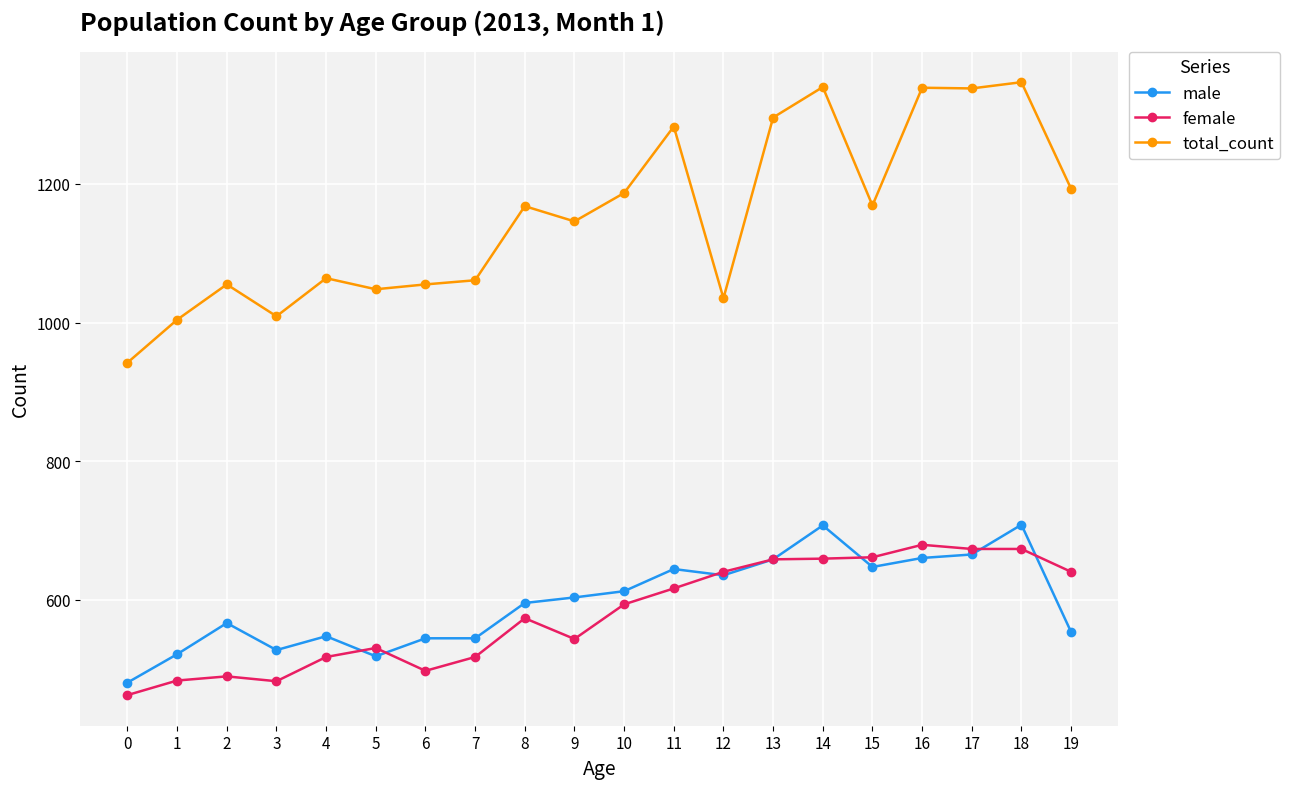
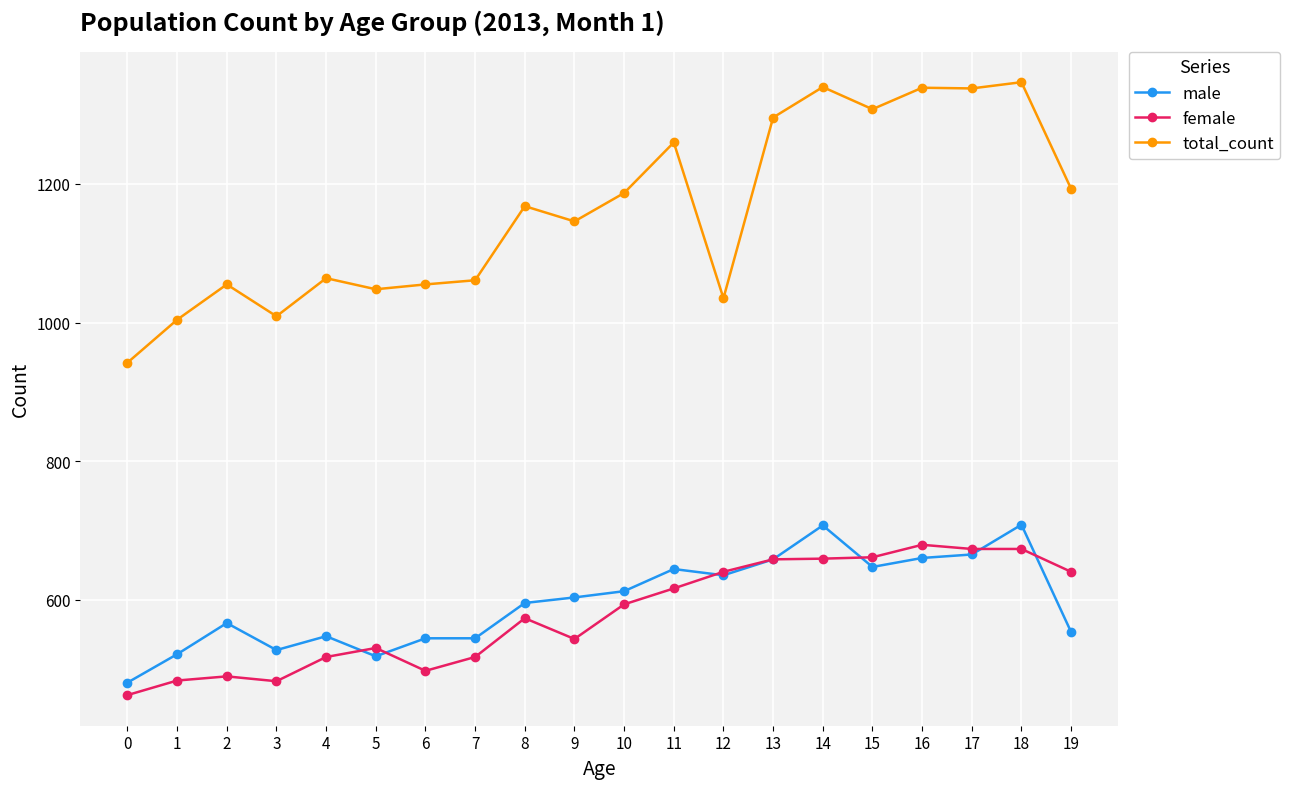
total_count, 11: 1280 -> 1260
total_count, 15: 1170 -> 1310
